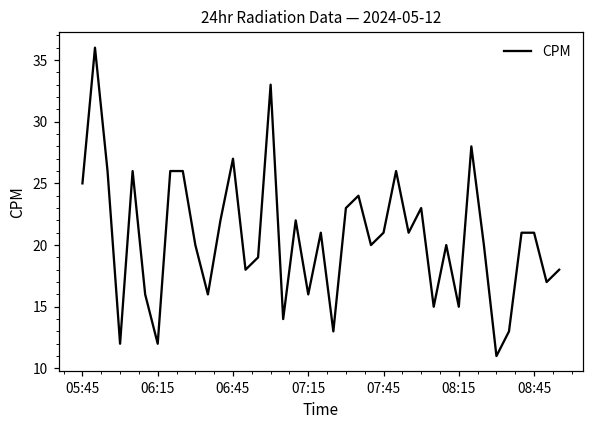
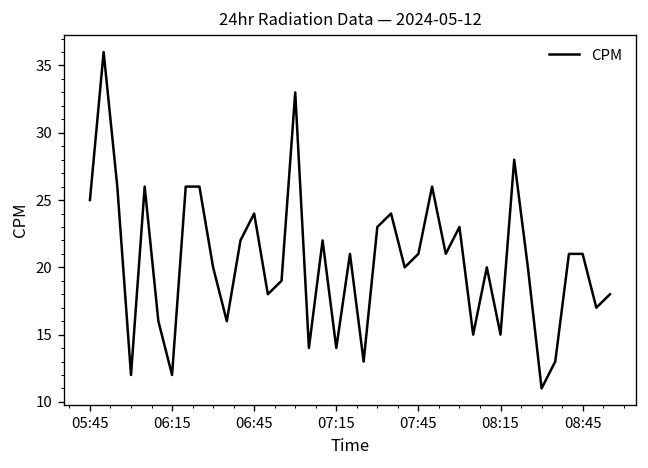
06:45: 27 -> 24
07:15: 16 -> 14
